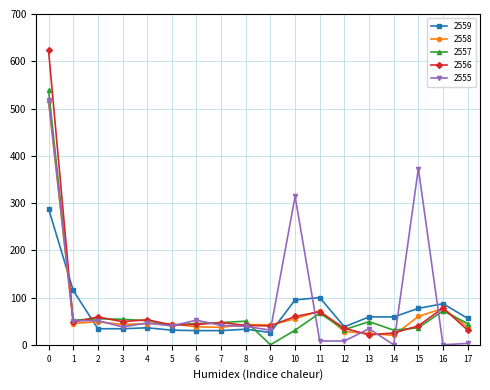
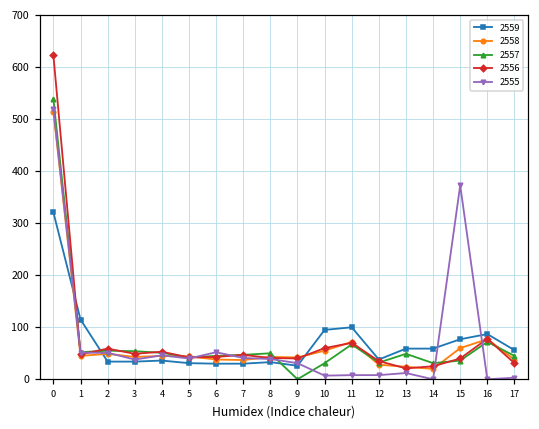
2559, 0: 290 -> 320
2555, 10: 310 -> 10
2555, 13: 30 -> 10
